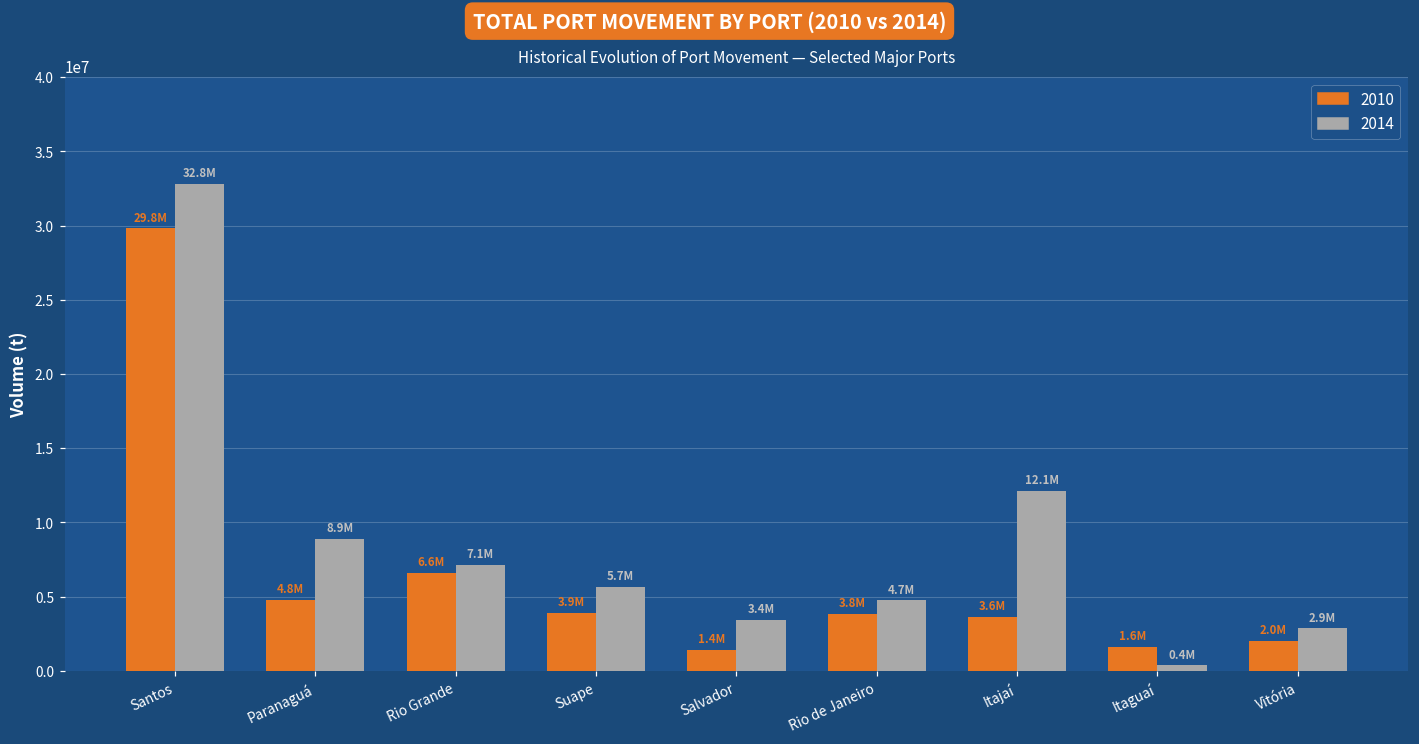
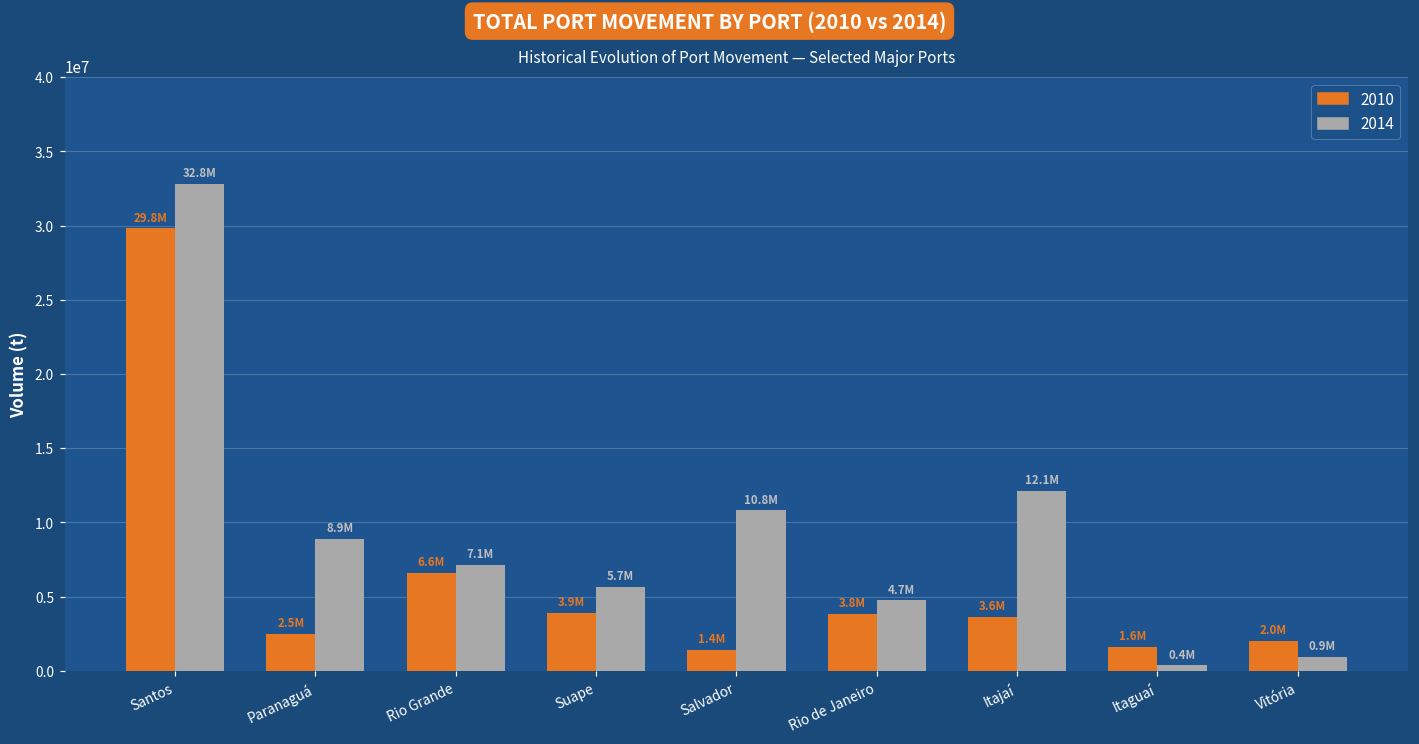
2010, Paranaguá: 4.8M -> 2.5M
2014, Salvador: 3.4M -> 10.8M
2014, Vitória: 2.9M -> 0.9M
